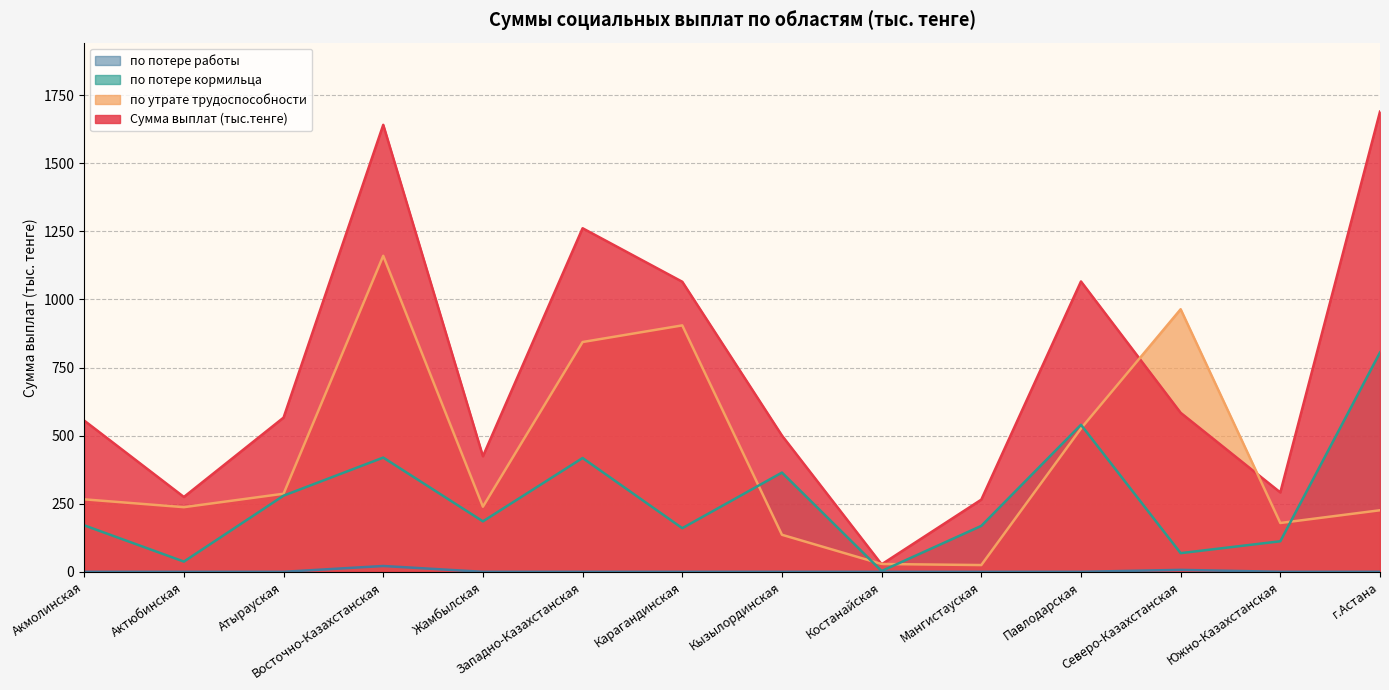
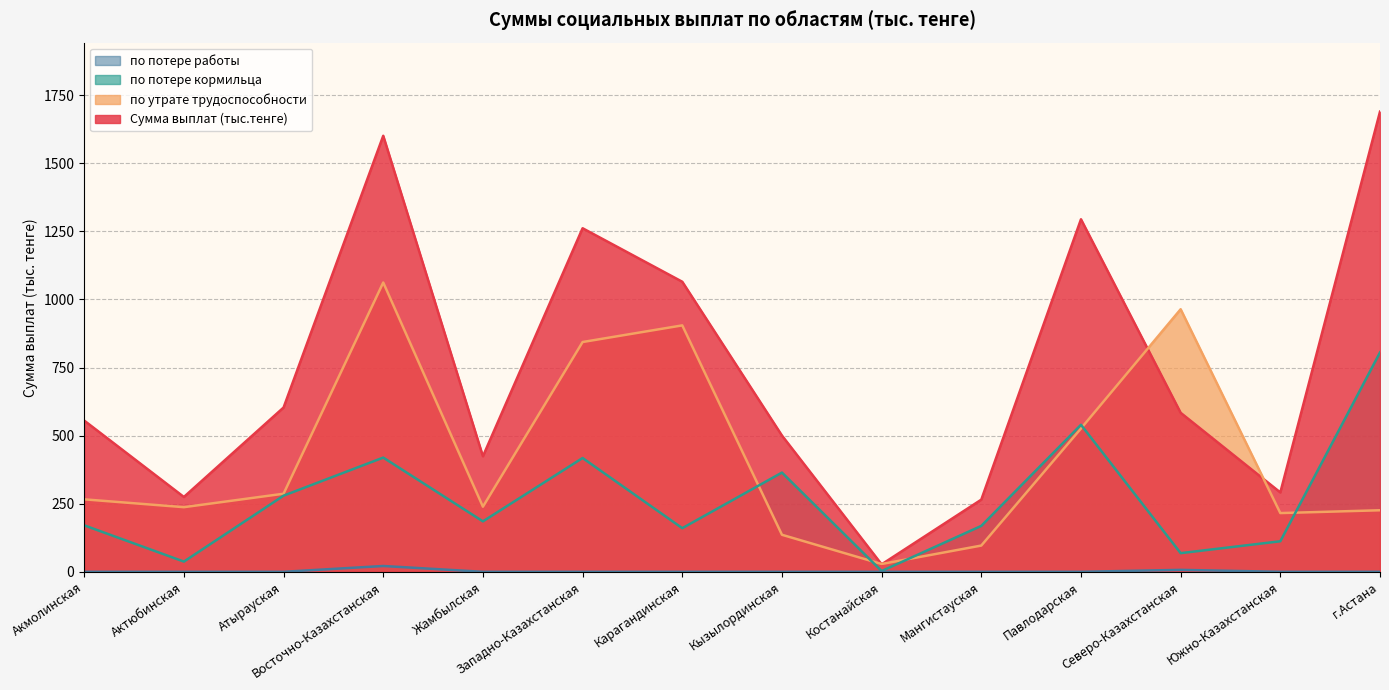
Сумма выплат (тыс.тенге), Атырауская: 570 -> 600
по утрате трудоспособности, Восточно-Казахстанская: 1160 -> 1060
Сумма выплат (тыс.тенге), Восточно-Казахстанская: 1640 -> 1600
по утрате трудоспособности, Мангистауская: 20 -> 100
Сумма выплат (тыс.тенге), Павлодарская: 1070 -> 1290
по утрате трудоспособности, Южно-Казахстанская: 180 -> 220
